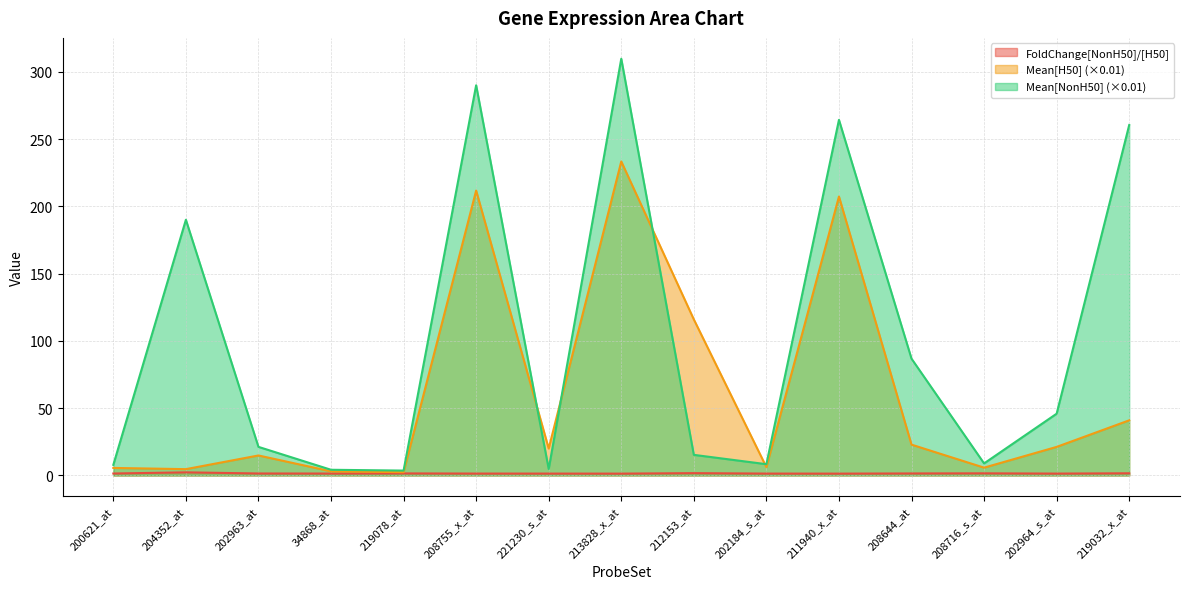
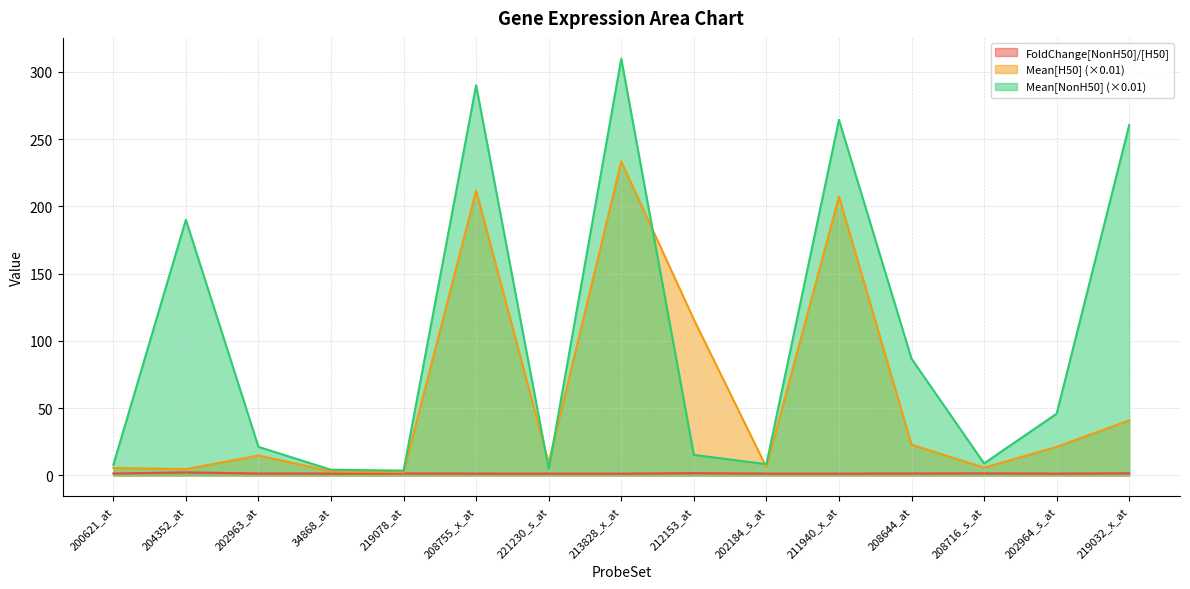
Mean[H50] (×0.01), 221230_s_at: 20 -> 9
